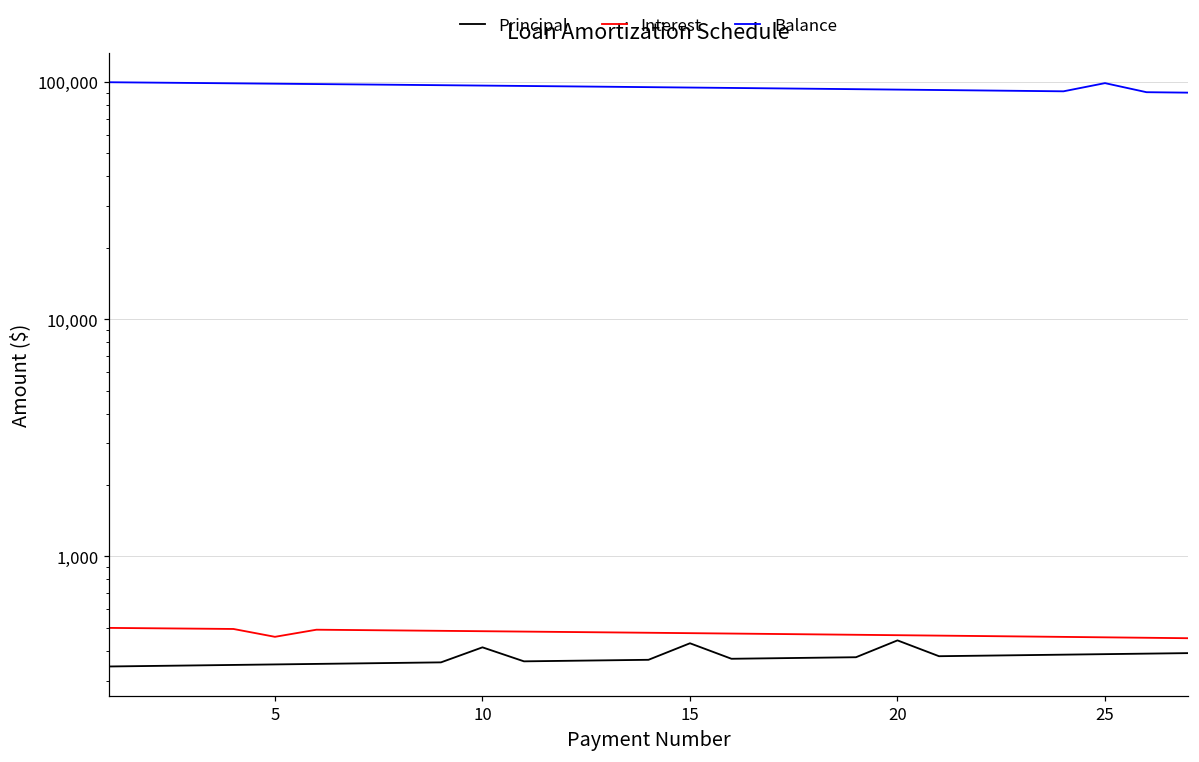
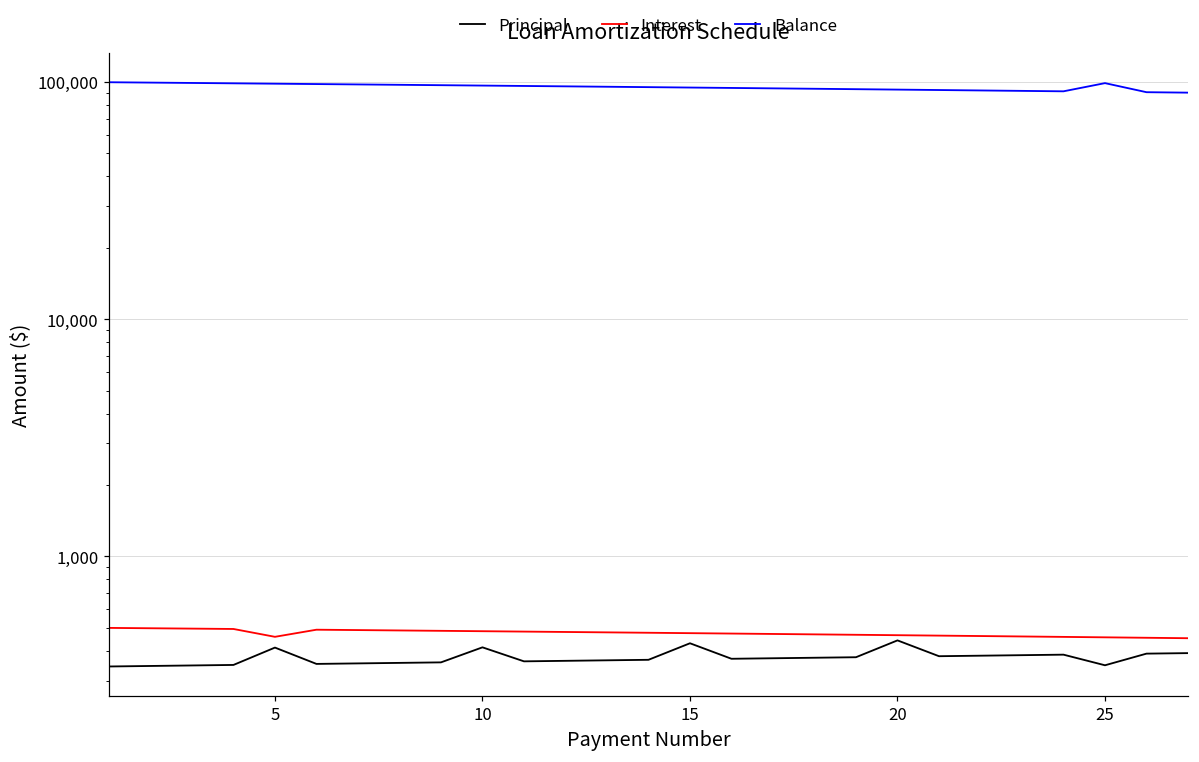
Principal, 5: 350 -> 410
Principal, 25: 390 -> 350
